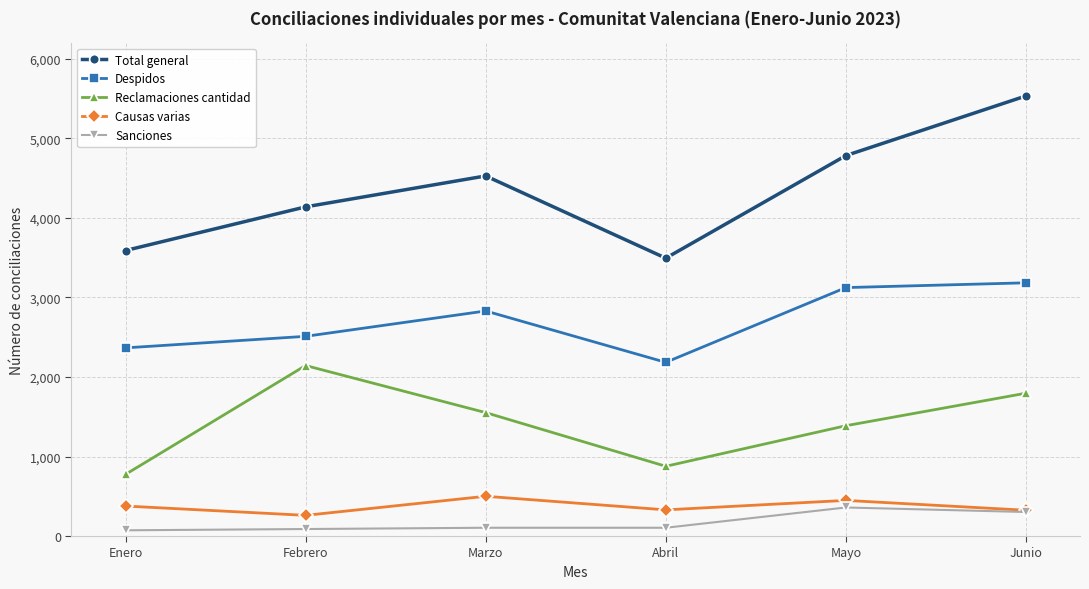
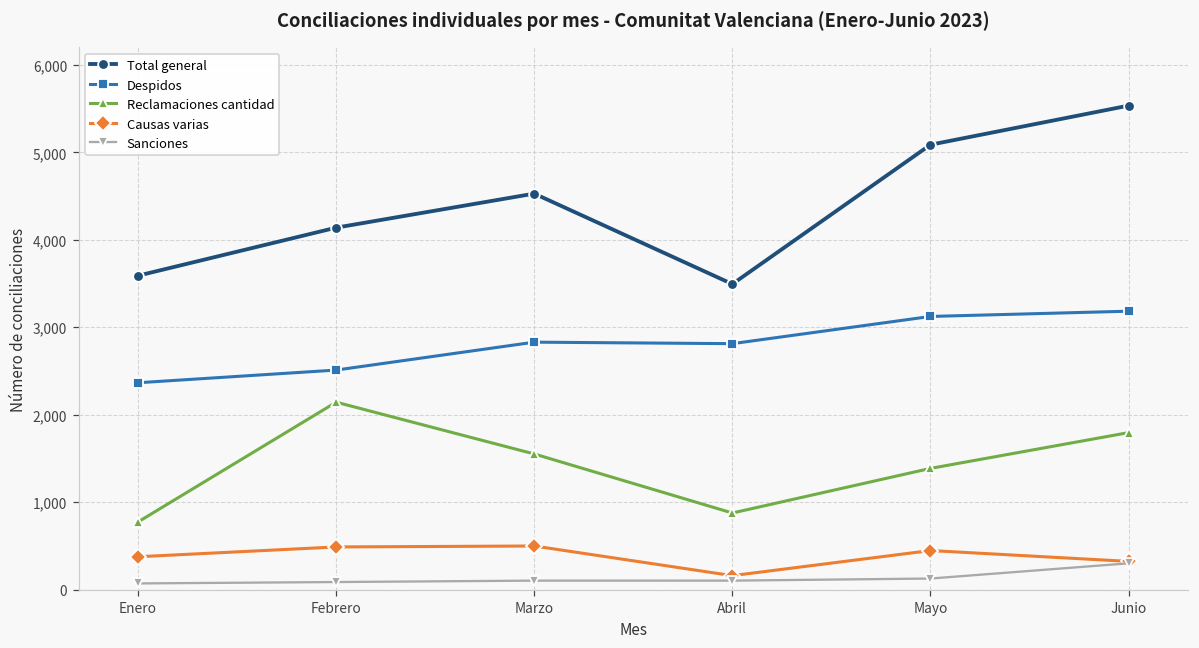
Causas varias, Febrero: 300 -> 500
Despidos, Abril: 2,200 -> 2,800
Causas varias, Abril: 300 -> 200
Total general, Mayo: 4,800 -> 5,100
Sanciones, Mayo: 400 -> 100
